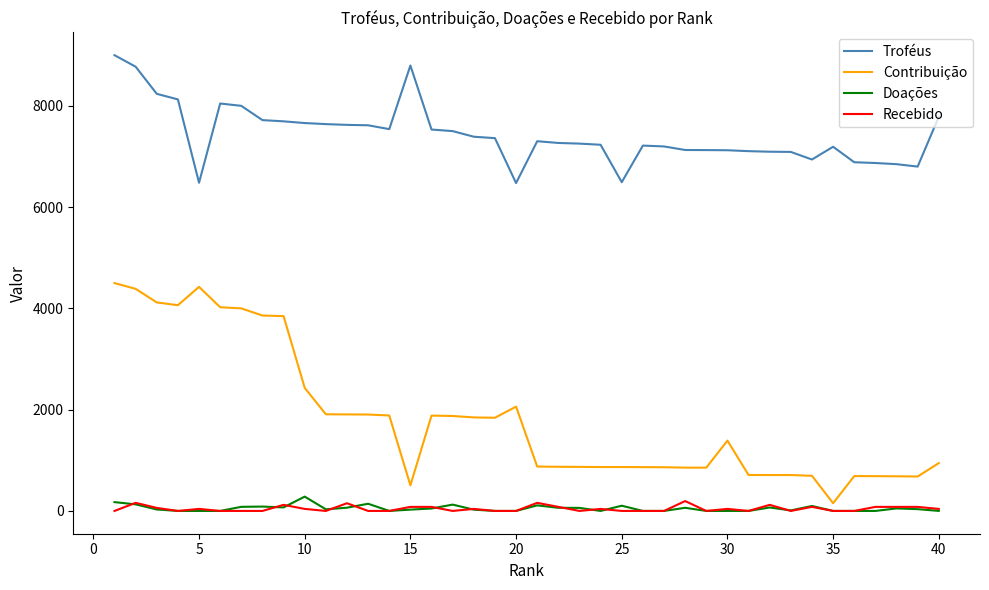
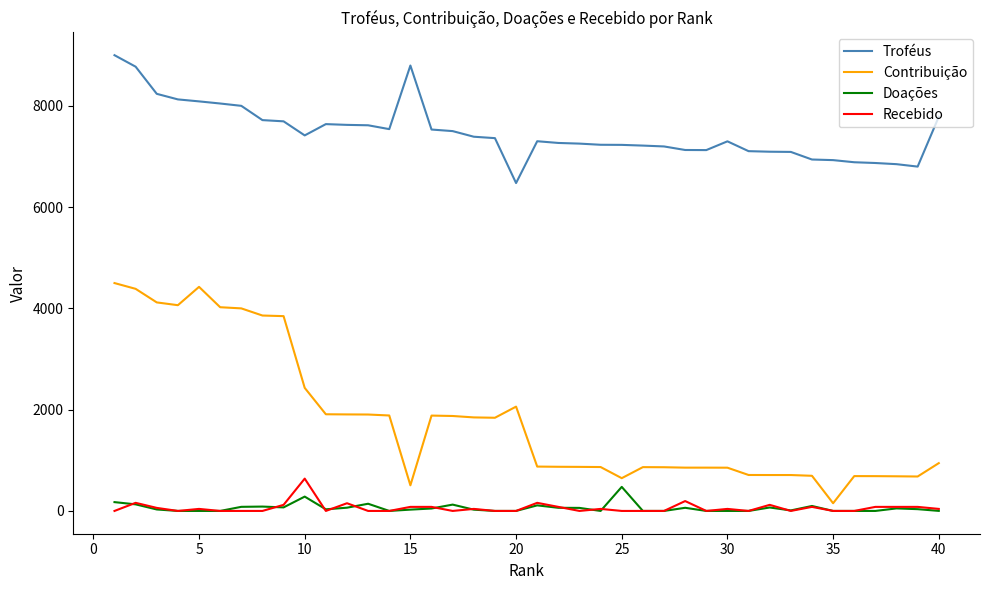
Troféus, 5: 6500 -> 8100
Troféus, 10: 7700 -> 7400
Recebido, 10: 0 -> 600
Troféus, 25: 6500 -> 7200
Contribuição, 25: 900 -> 600
Doações, 25: 100 -> 500
Troféus, 30: 7100 -> 7300
Contribuição, 30: 1400 -> 900
Troféus, 35: 7200 -> 6900
